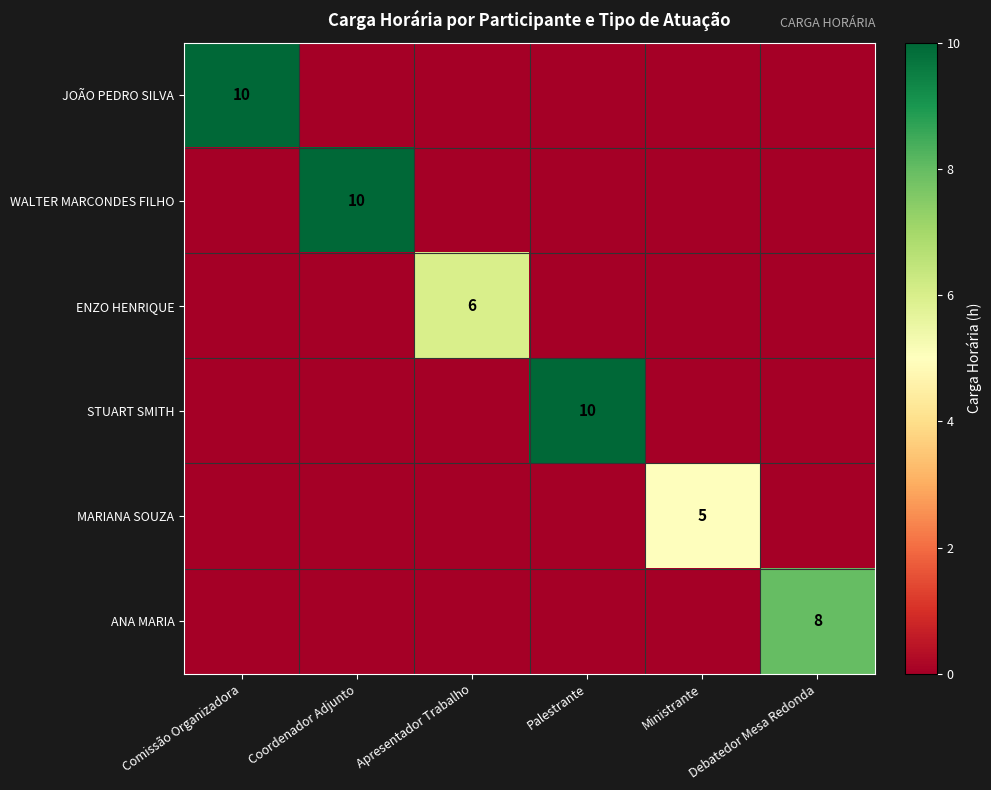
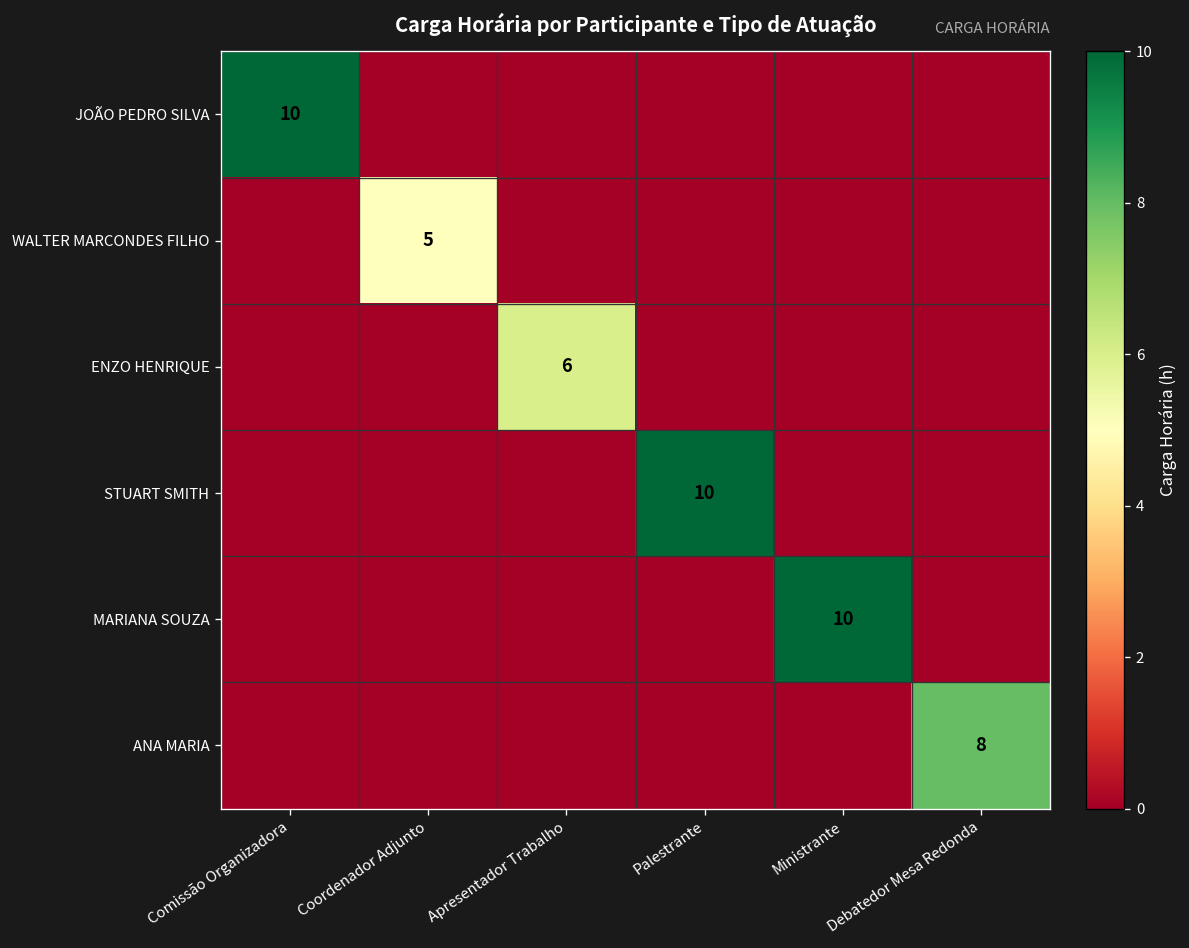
WALTER MARCONDES FILHO, Coordenador Adjunto: 10 -> 5
MARIANA SOUZA, Ministrante: 5 -> 10
